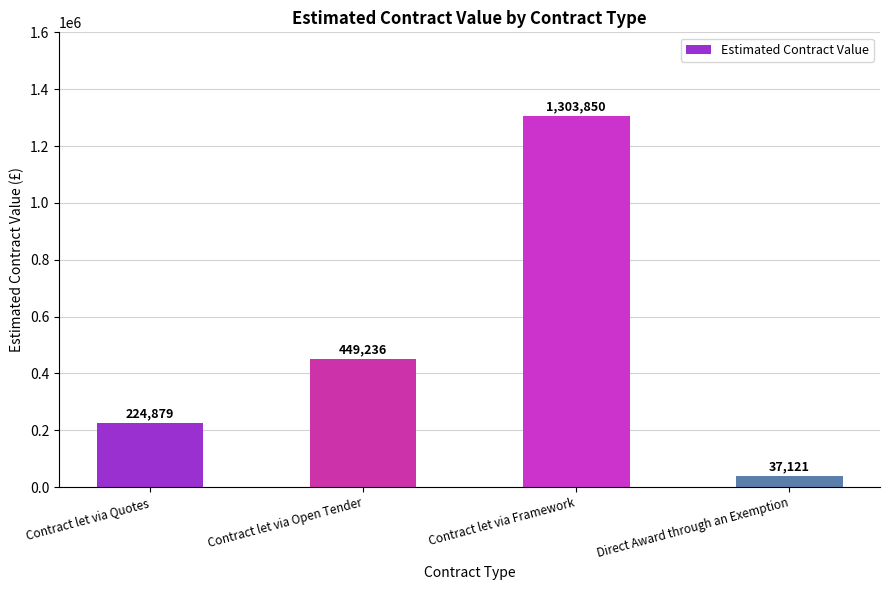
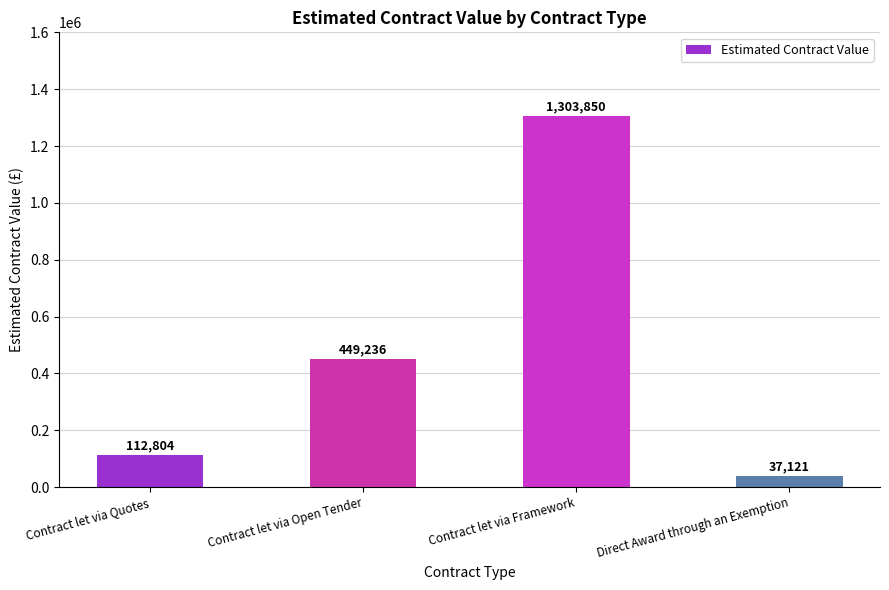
Contract let via Quotes: 224,879 -> 112,804
